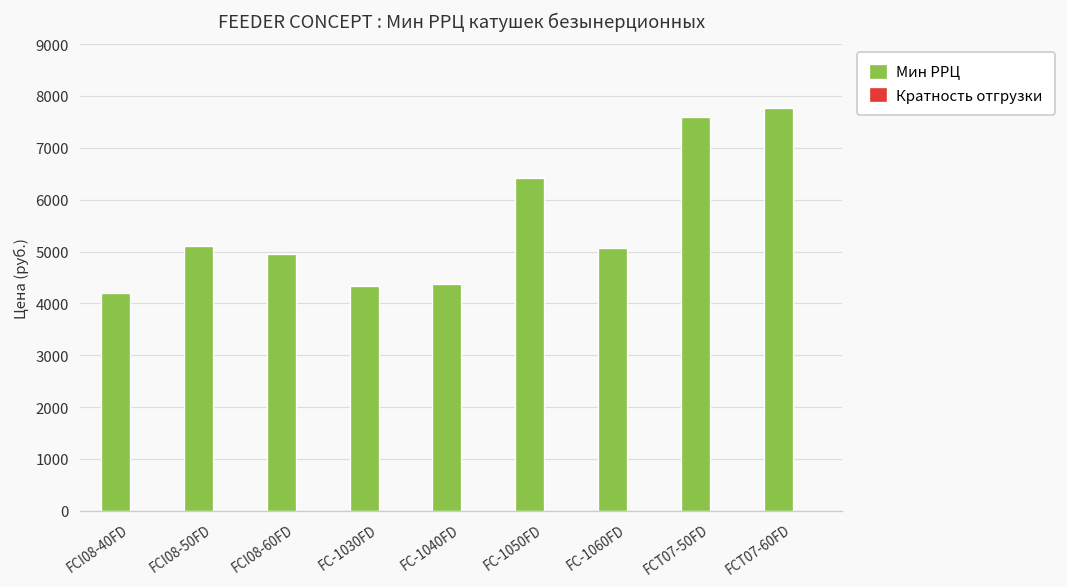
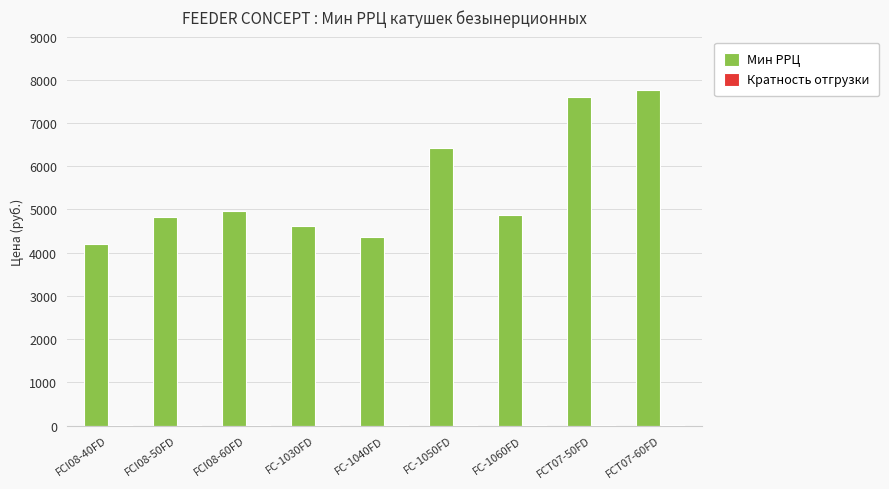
Мин РРЦ, FCI08-50FD: 5100 -> 4800
Мин РРЦ, FC-1030FD: 4300 -> 4600
Мин РРЦ, FC-1060FD: 5100 -> 4900
